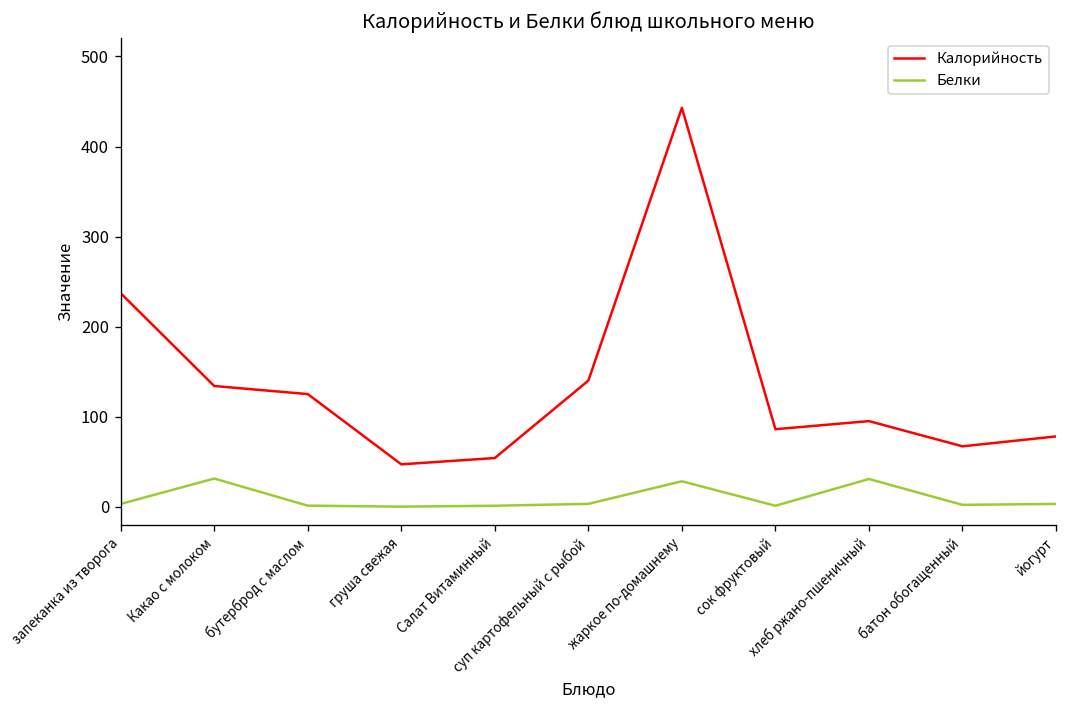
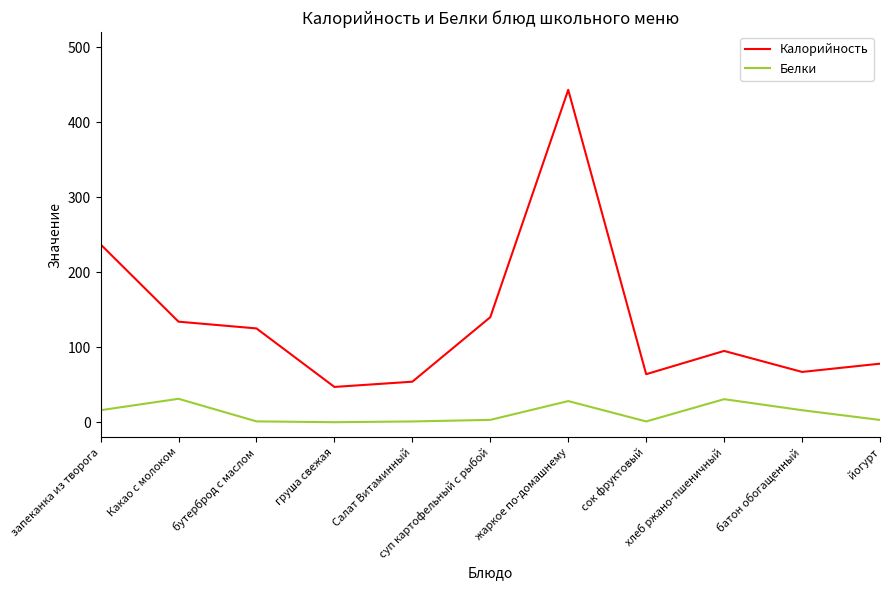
Белки, запеканка из творога: 0 -> 20
Калорийность, сок фруктовый: 90 -> 60
Белки, батон обогащенный: 0 -> 20
